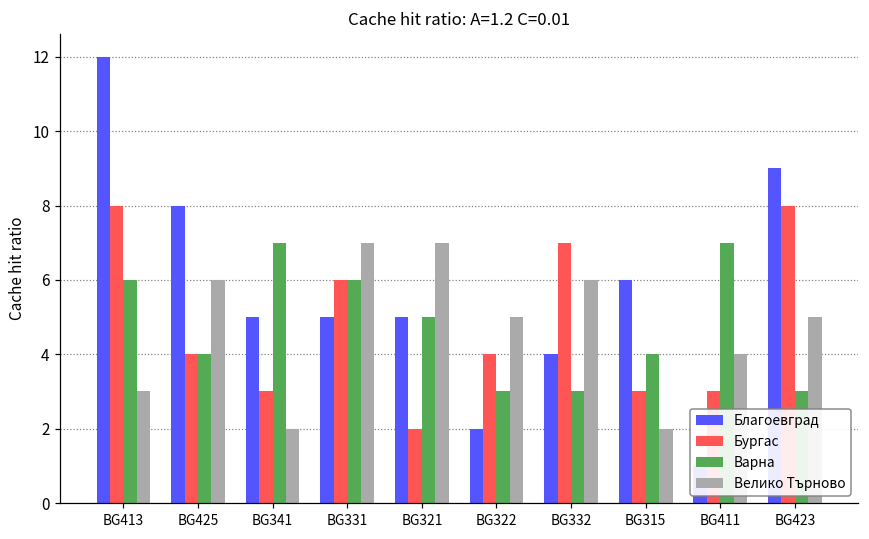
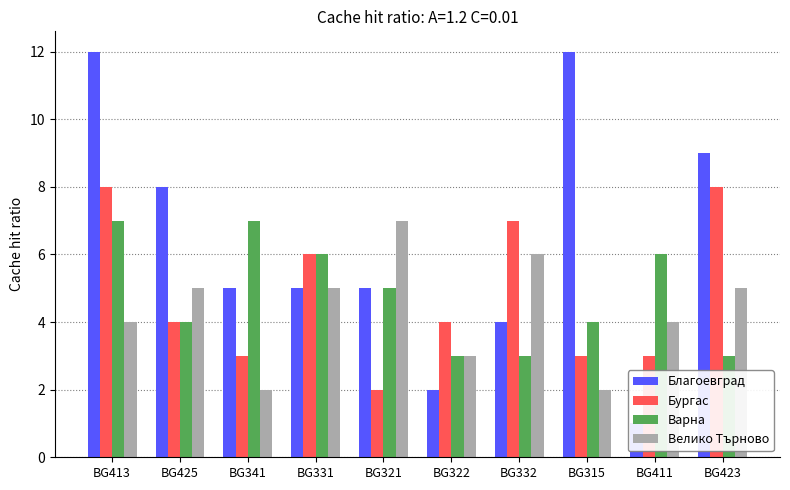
Варна, BG413: 6 -> 7
Велико Търново, BG413: 3 -> 4
Велико Търново, BG425: 6 -> 5
Велико Търново, BG331: 7 -> 5
Велико Търново, BG322: 5 -> 3
Благоевград, BG315: 6 -> 12
Варна, BG411: 7 -> 6
